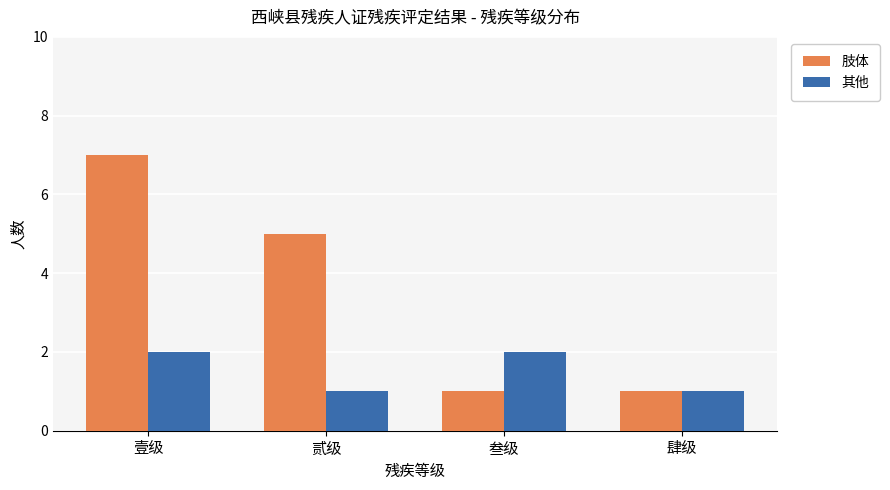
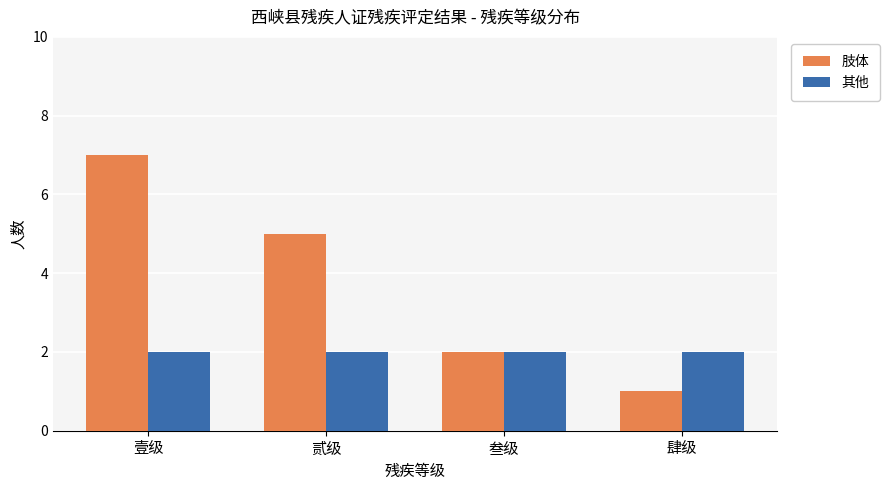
其他, 贰级: 1 -> 2
肢体, 叁级: 1 -> 2
其他, 肆级: 1 -> 2
